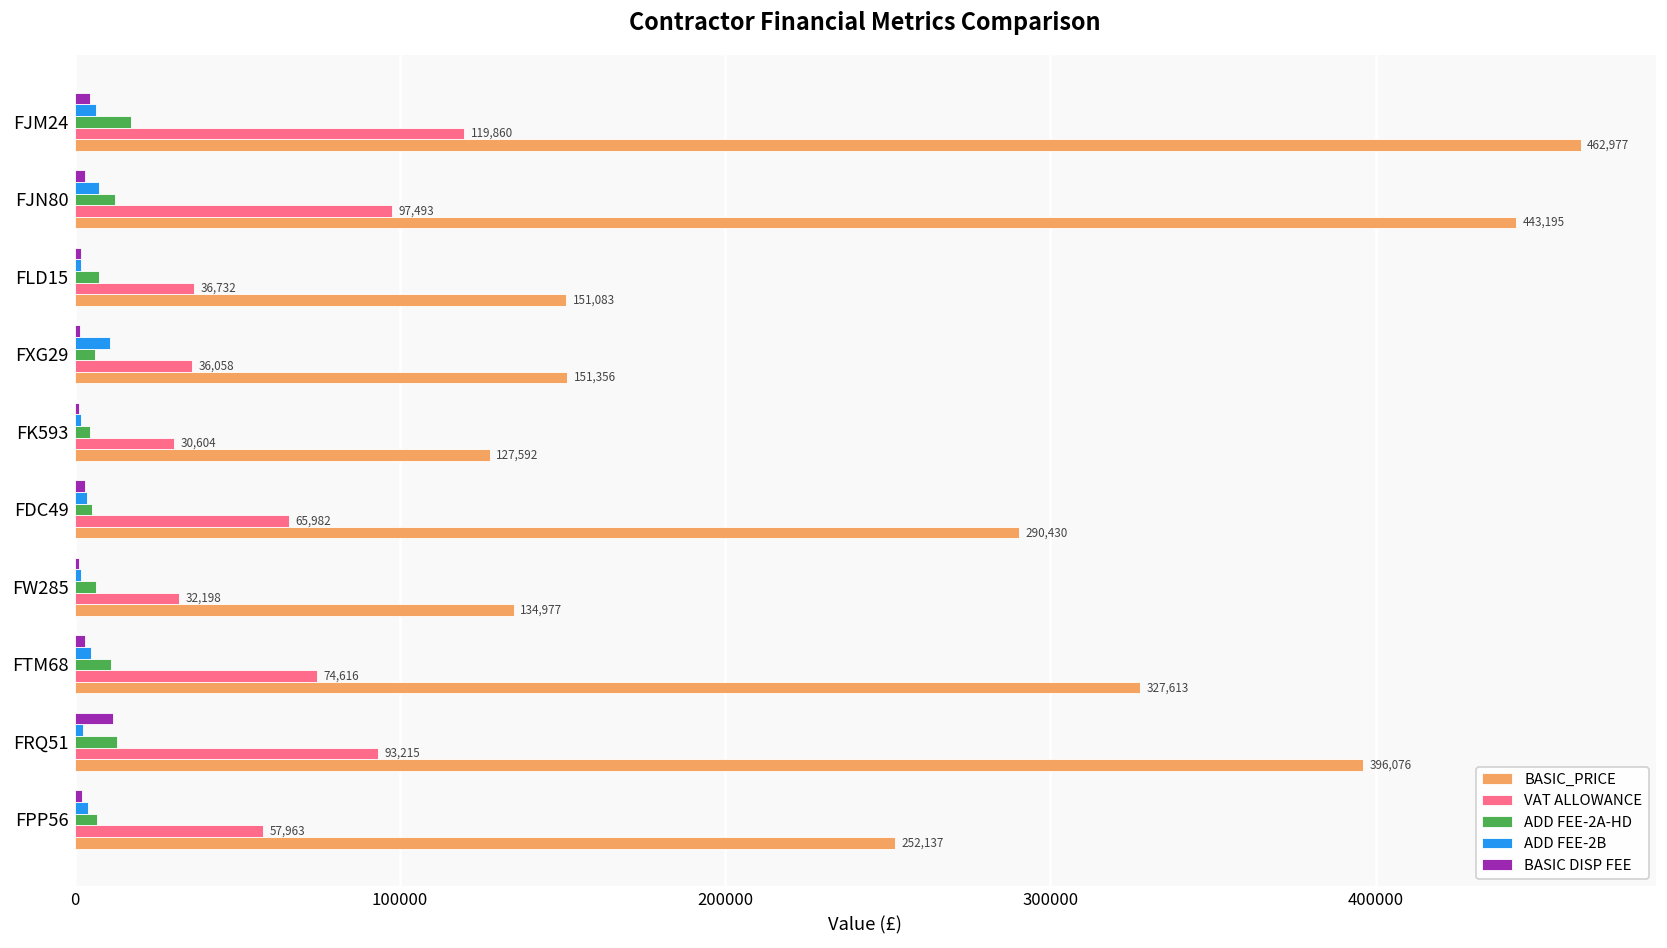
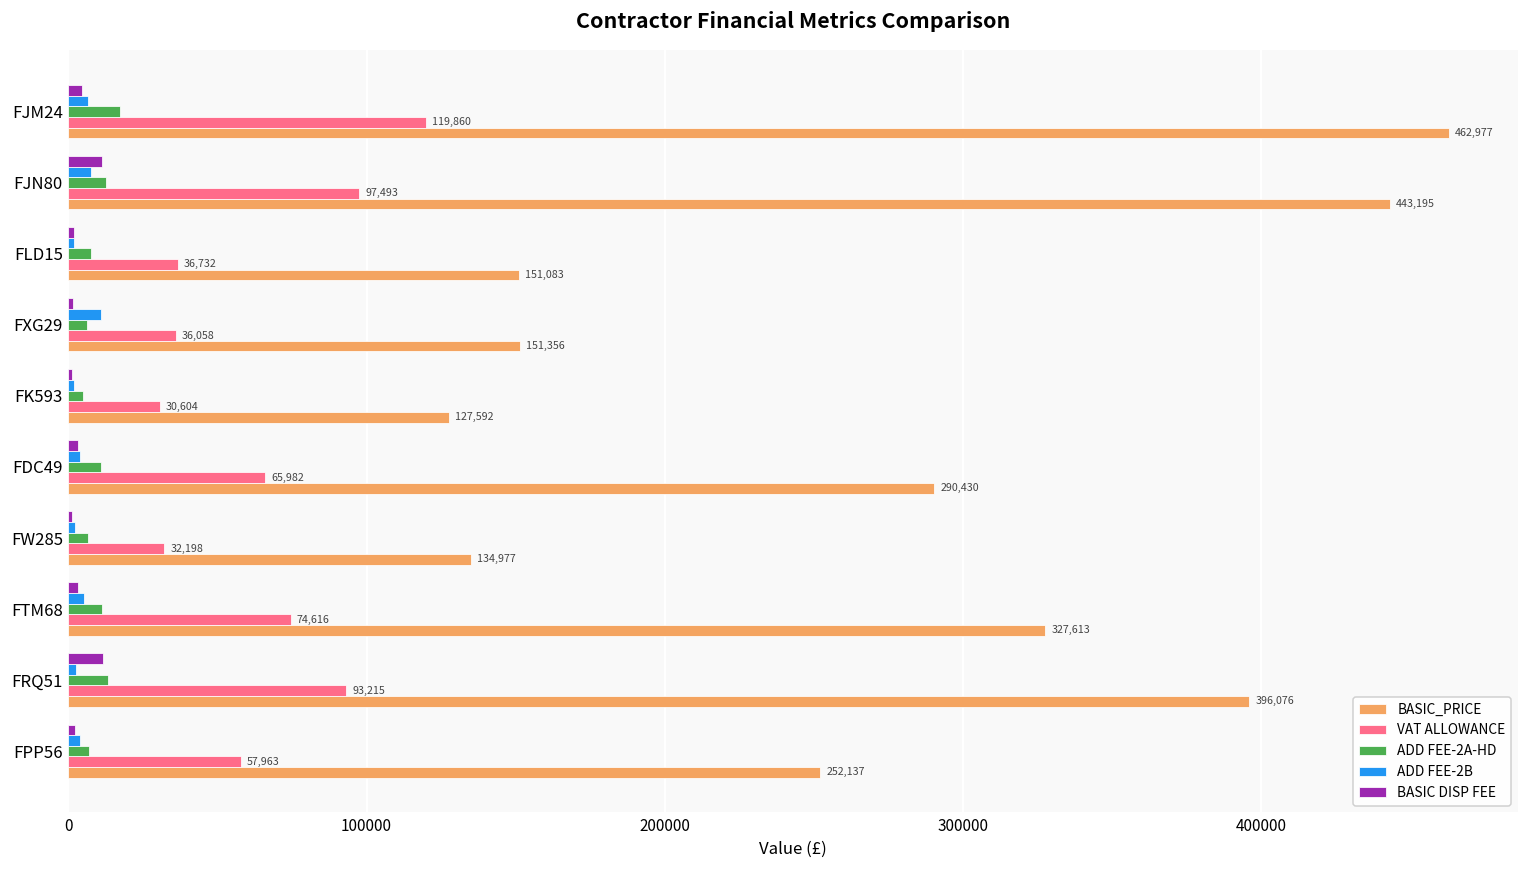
BASIC DISP FEE, FJN80: 3000 -> 11000
ADD FEE-2A-HD, FDC49: 5000 -> 11000
